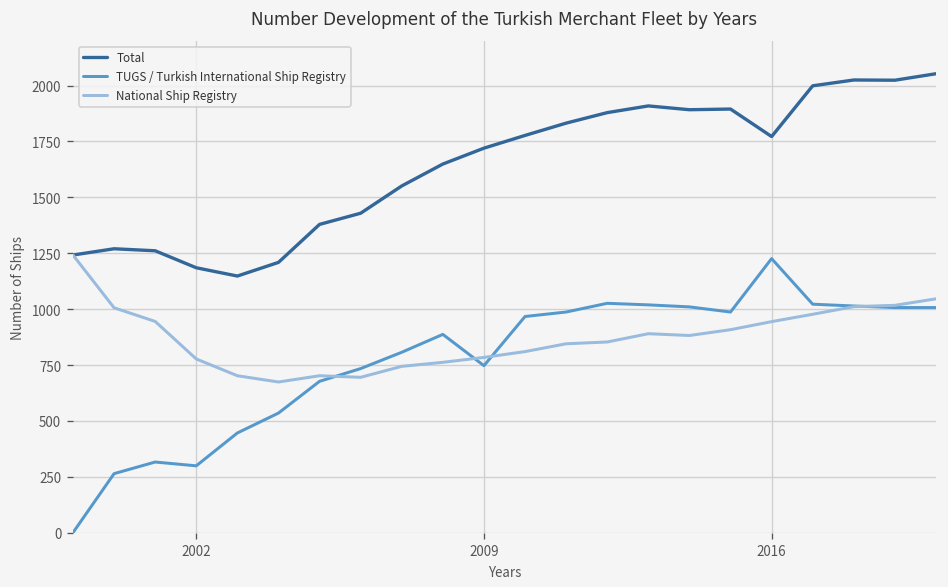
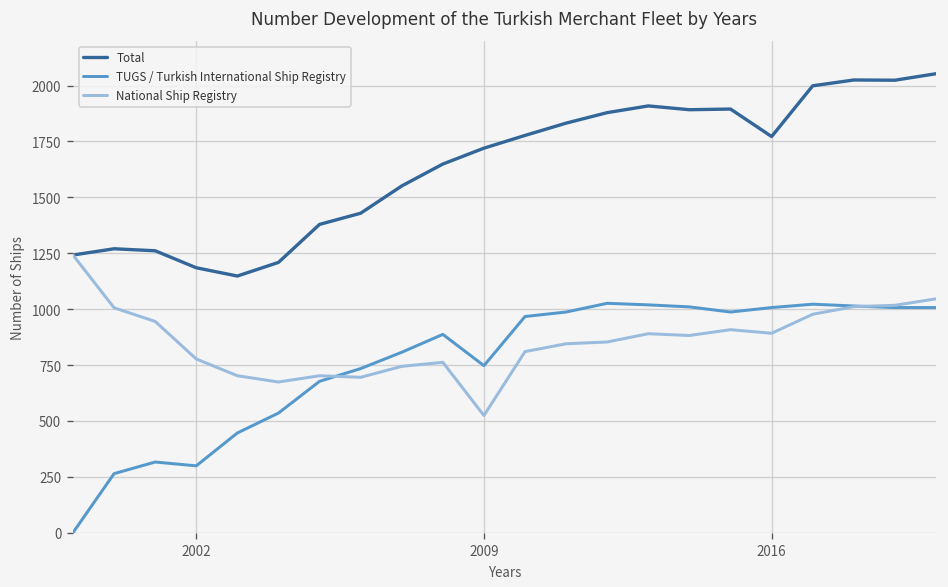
National Ship Registry, 2009: 780 -> 520
TUGS / Turkish International Ship Registry, 2016: 1230 -> 1010
National Ship Registry, 2016: 940 -> 890
